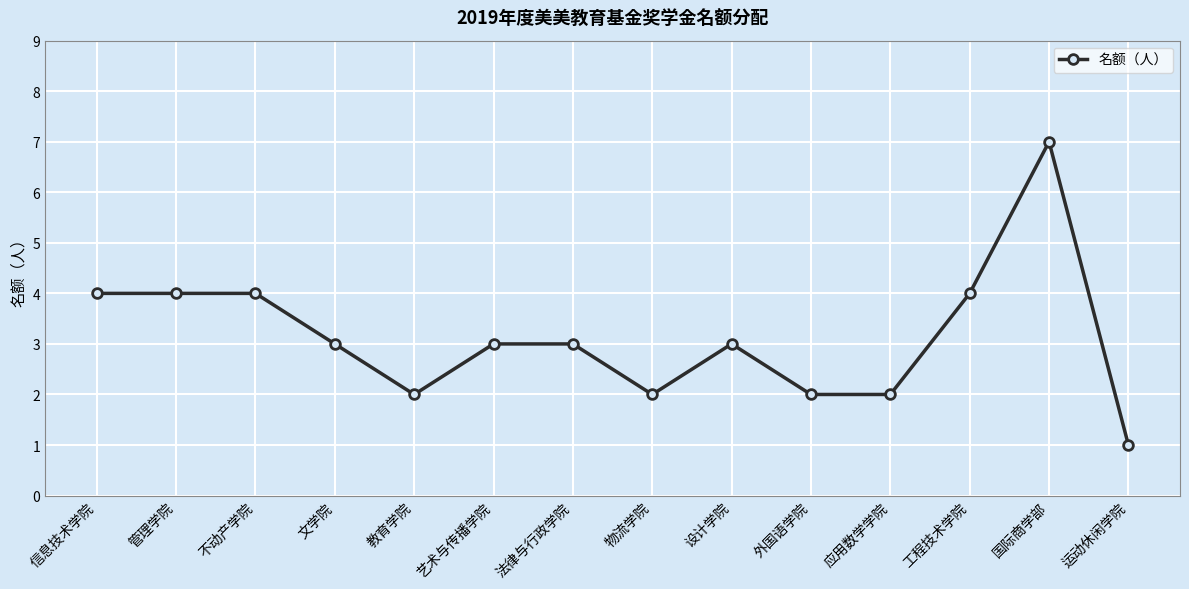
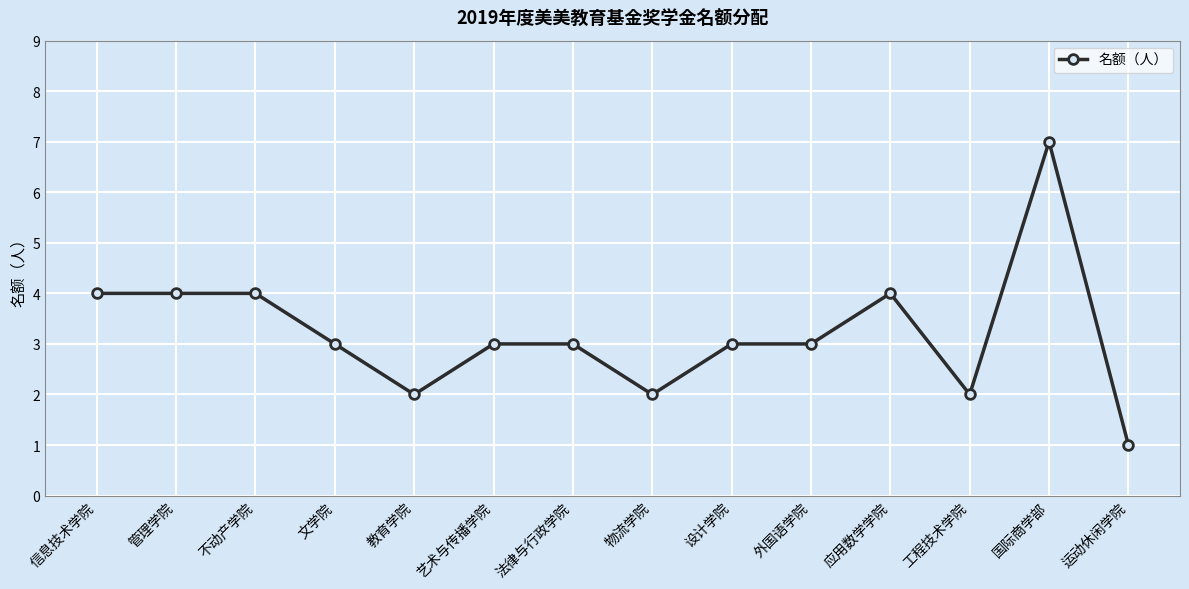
外国语学院: 2 -> 3
应用数学学院: 2 -> 4
工程技术学院: 4 -> 2
